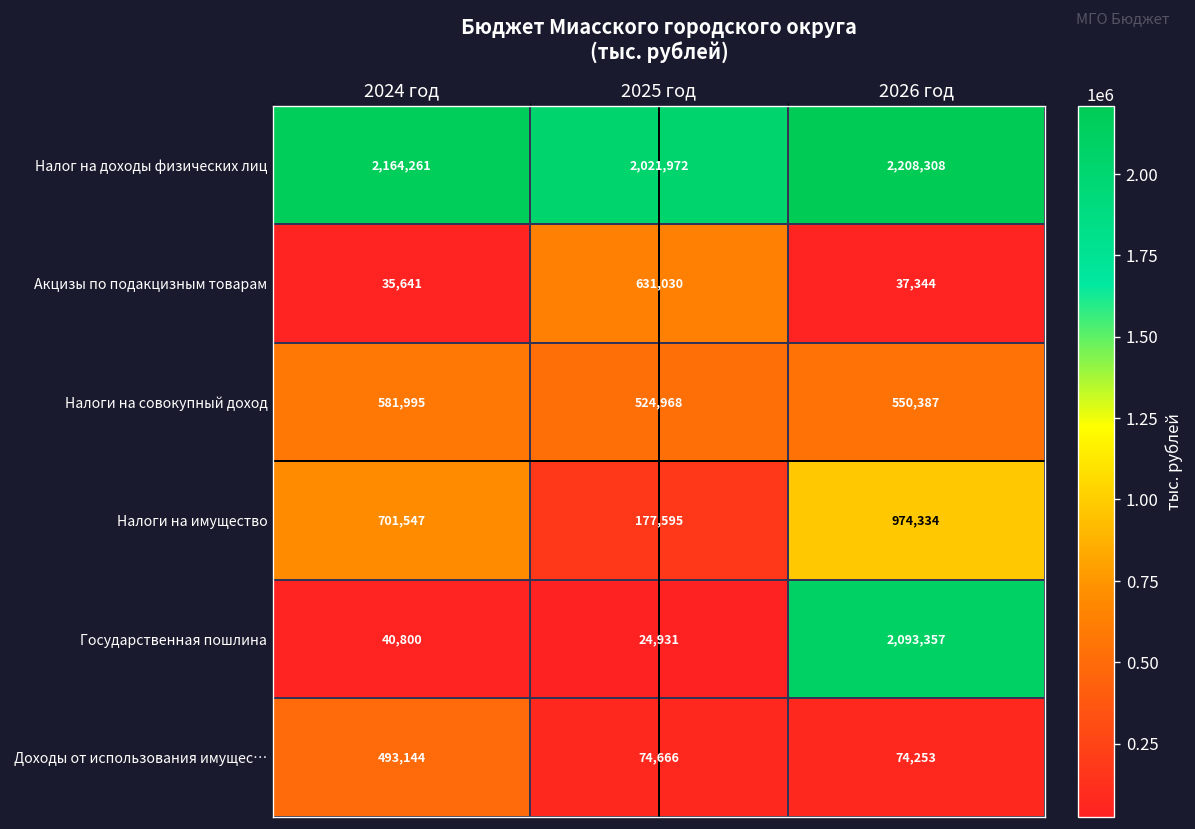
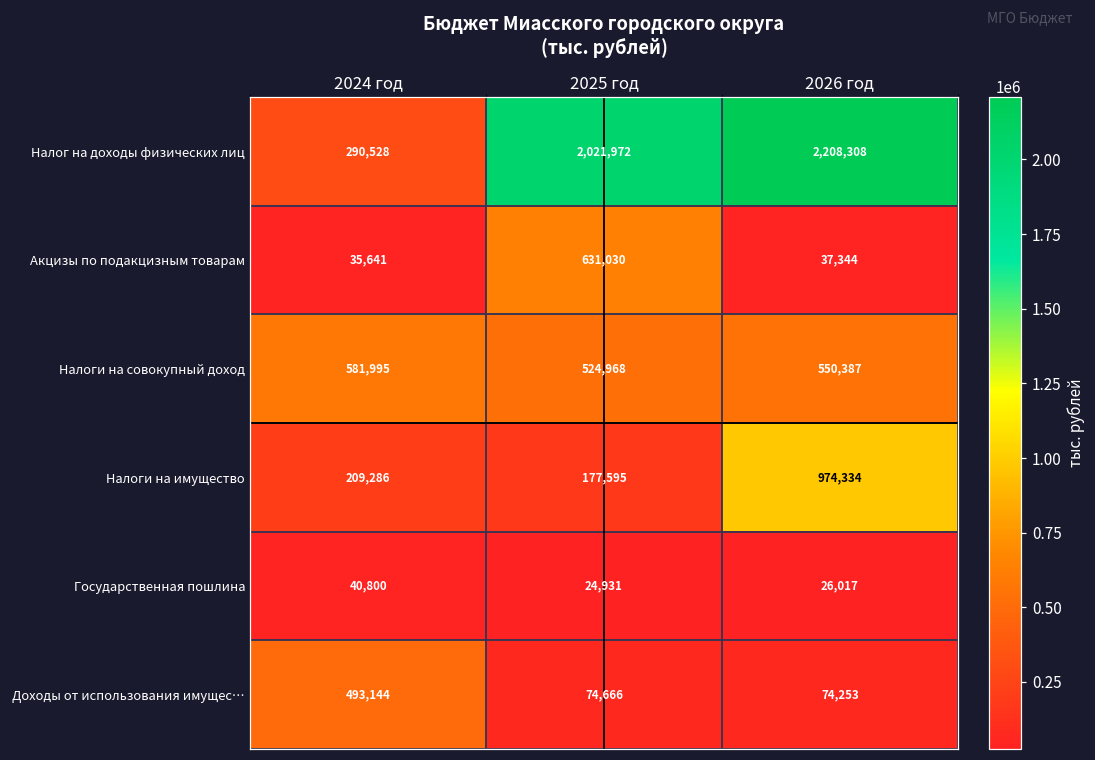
Налог на доходы физических лиц, 2024 год: 2,164,261 -> 290,528
Налоги на имущество, 2024 год: 701,547 -> 209,286
Государственная пошлина, 2026 год: 2,093,357 -> 26,017
